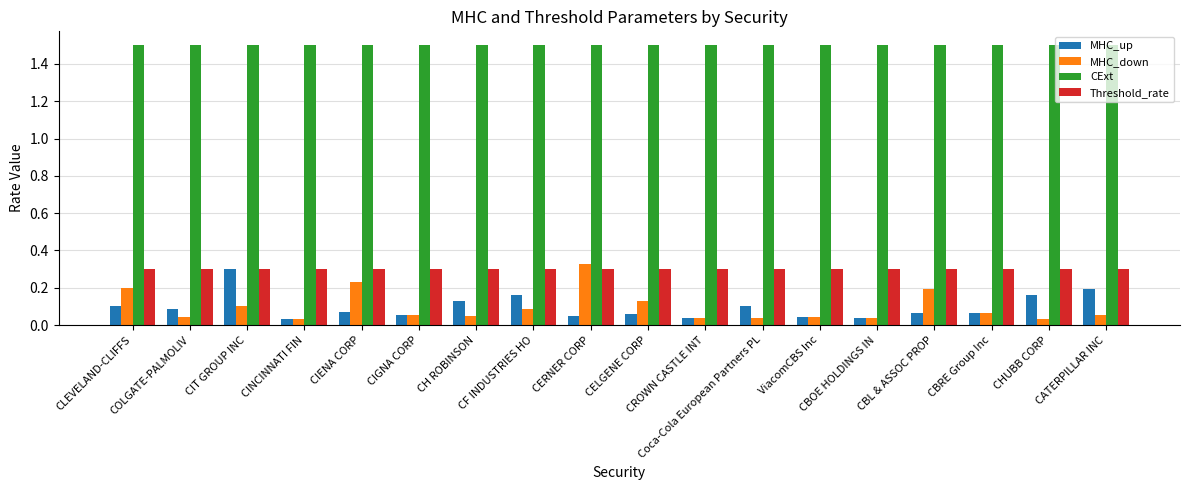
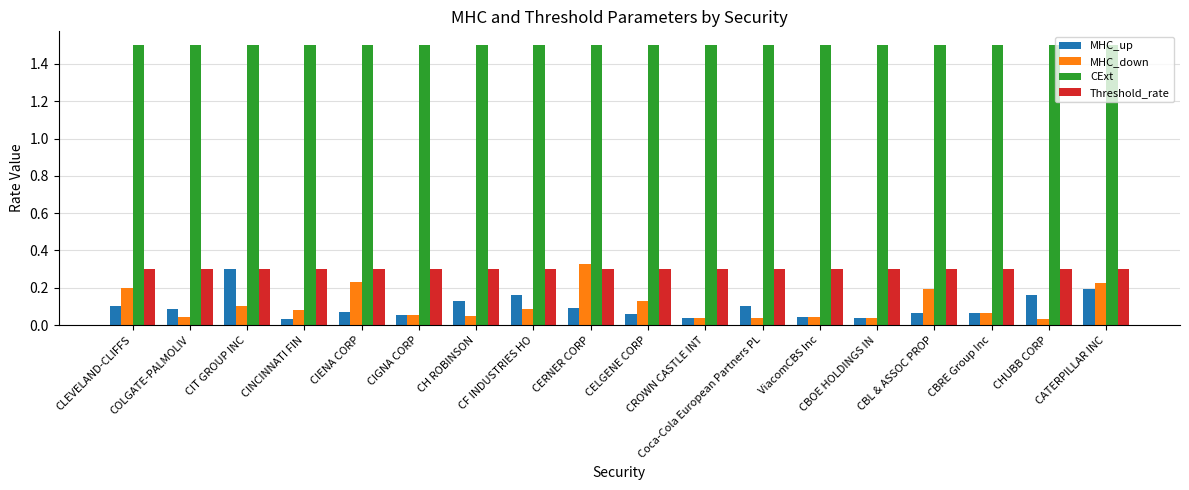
MHC_down, CINCINNATI FIN: 0.03 -> 0.08
MHC_up, CERNER CORP: 0.05 -> 0.09
MHC_down, CATERPILLAR INC: 0.05 -> 0.22
